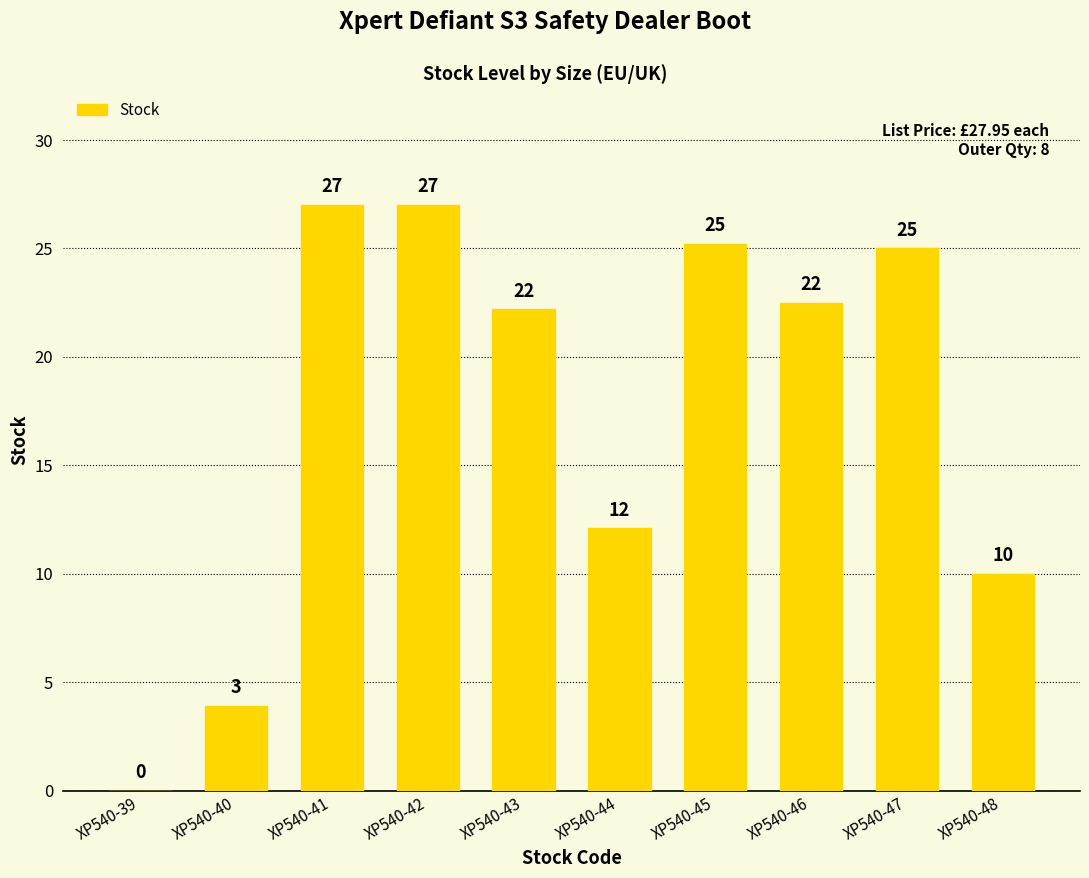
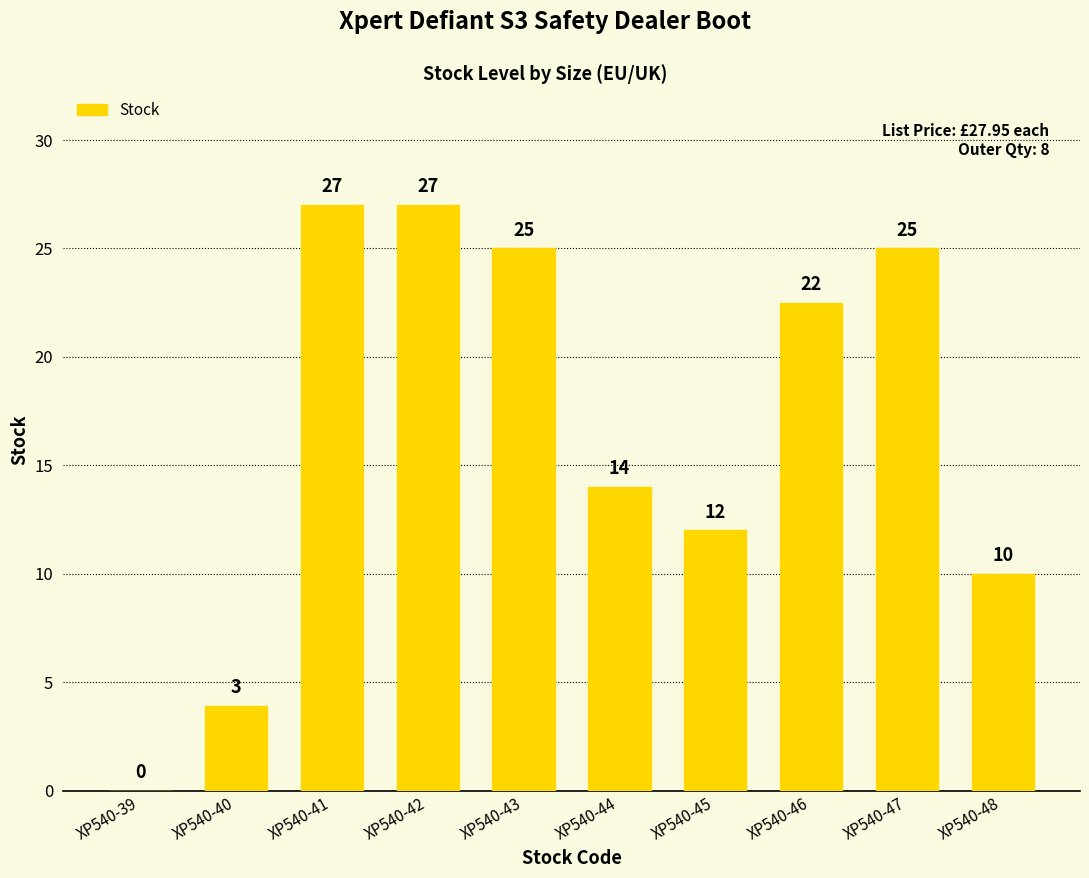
XP540-43: 22 -> 25
XP540-44: 12 -> 14
XP540-45: 25 -> 12
